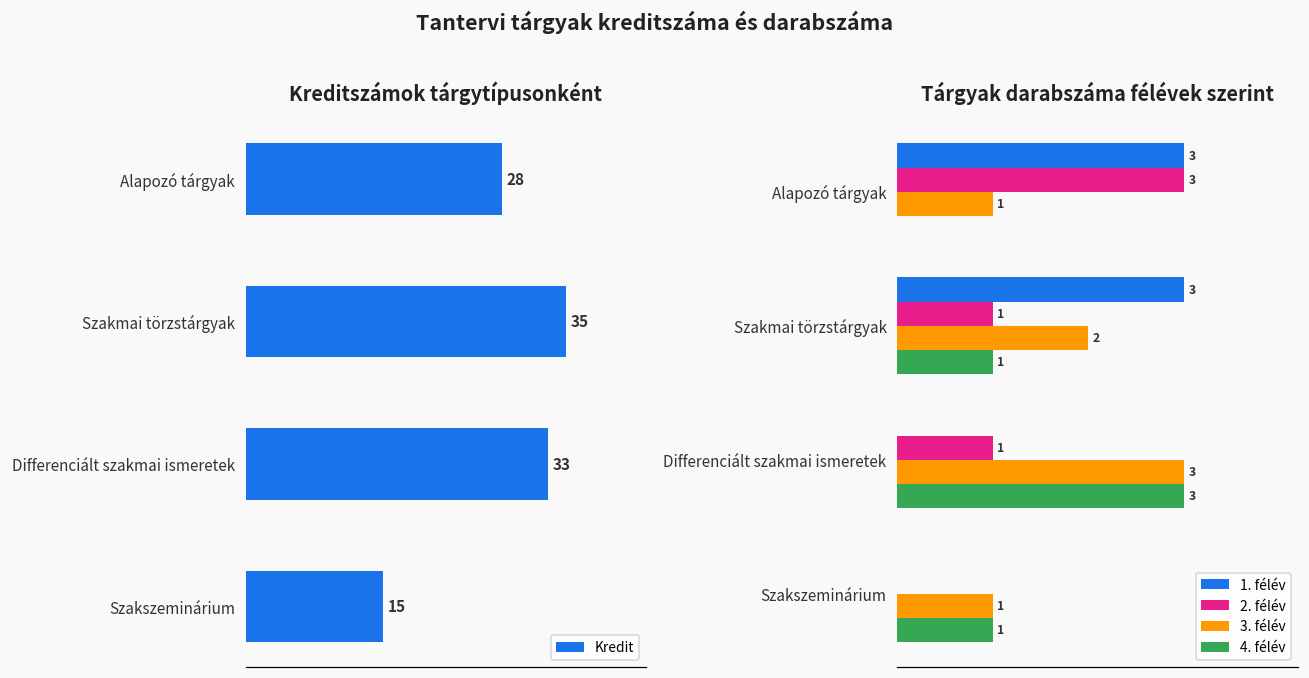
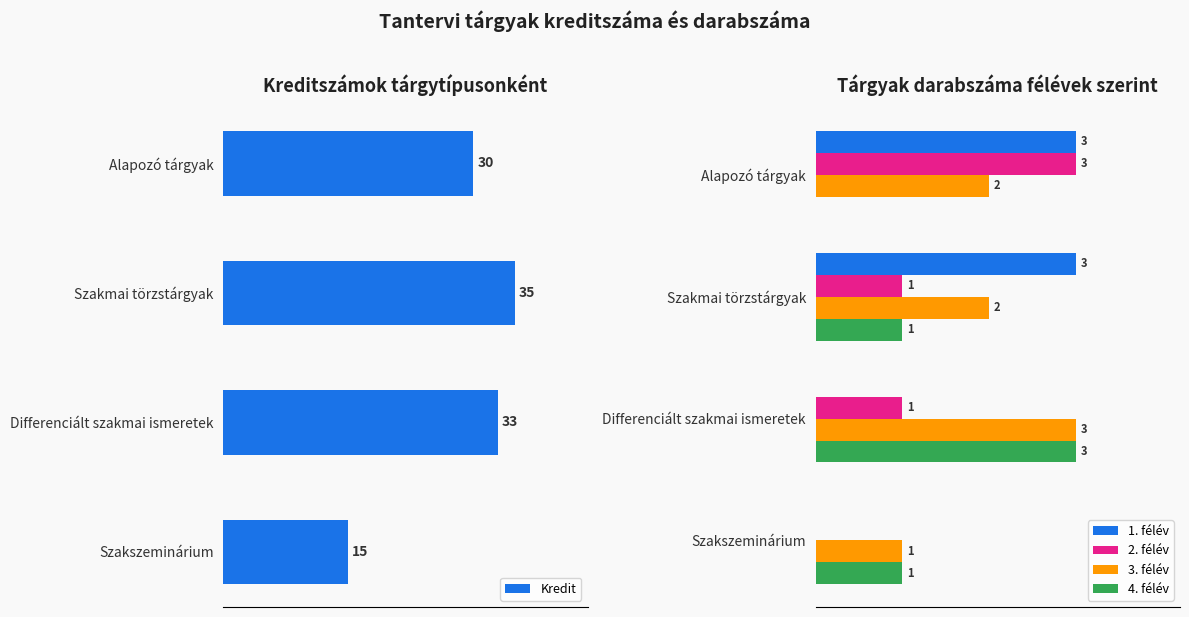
Kreditszámok tárgytípusonként, Alapozó tárgyak: 28 -> 30
Tárgyak darabszáma félévek szerint, 3. félév, Alapozó tárgyak: 1 -> 2
